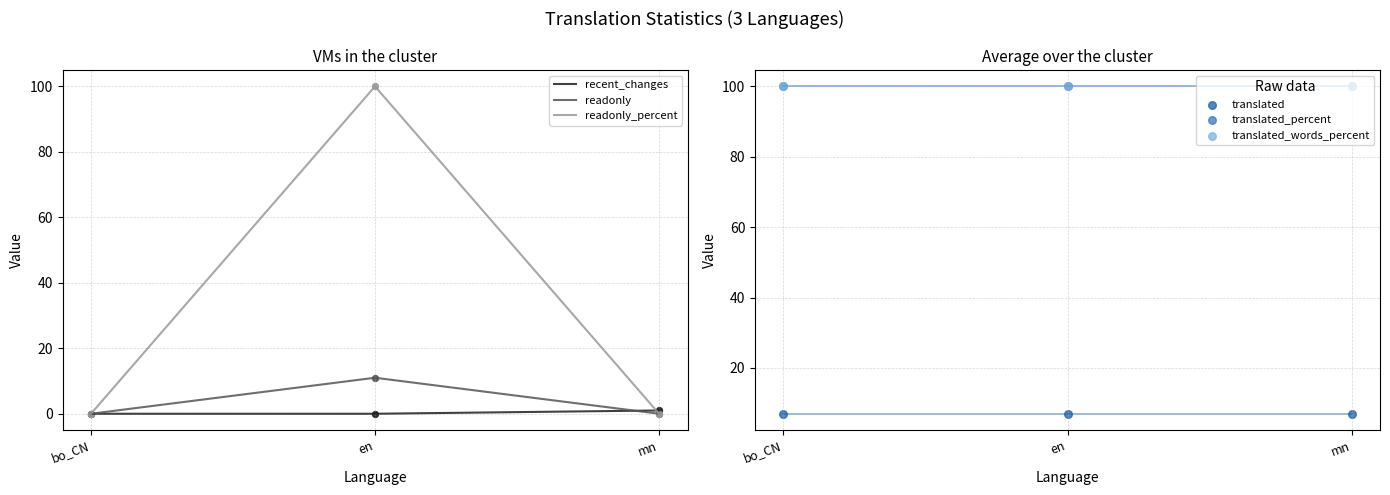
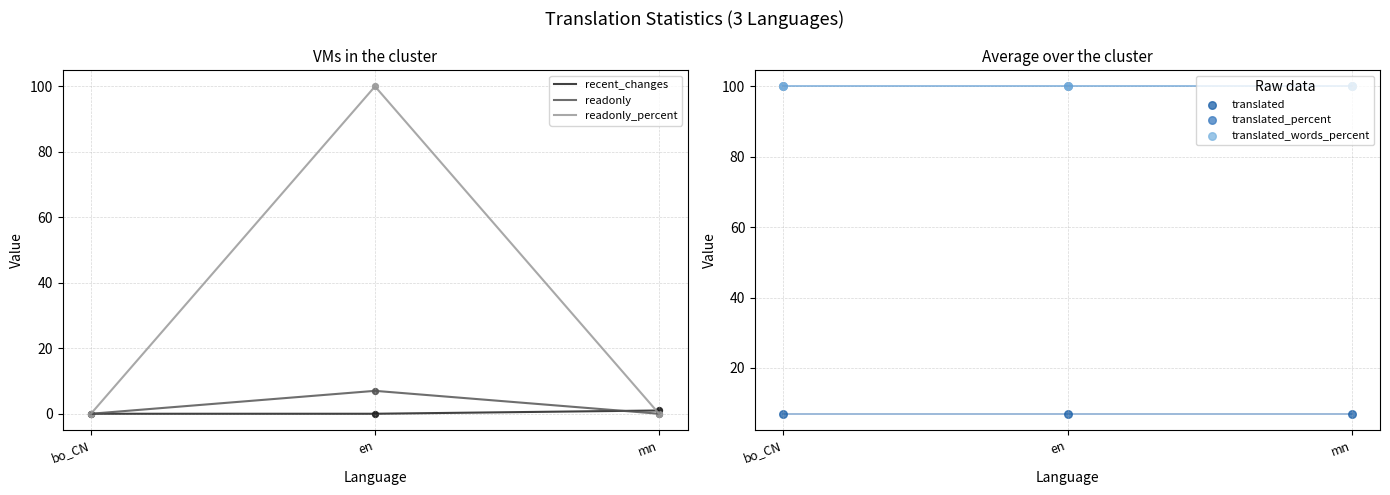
VMs in the cluster, readonly, en: 11 -> 7
